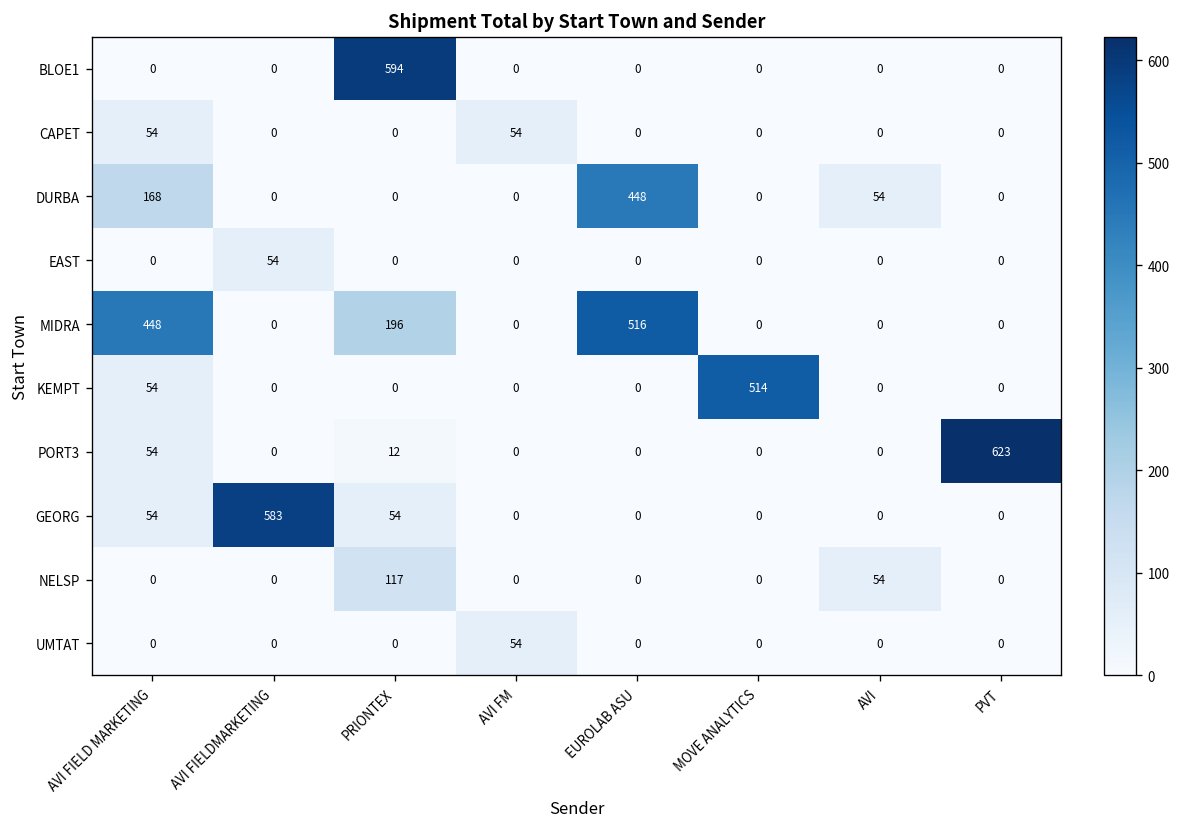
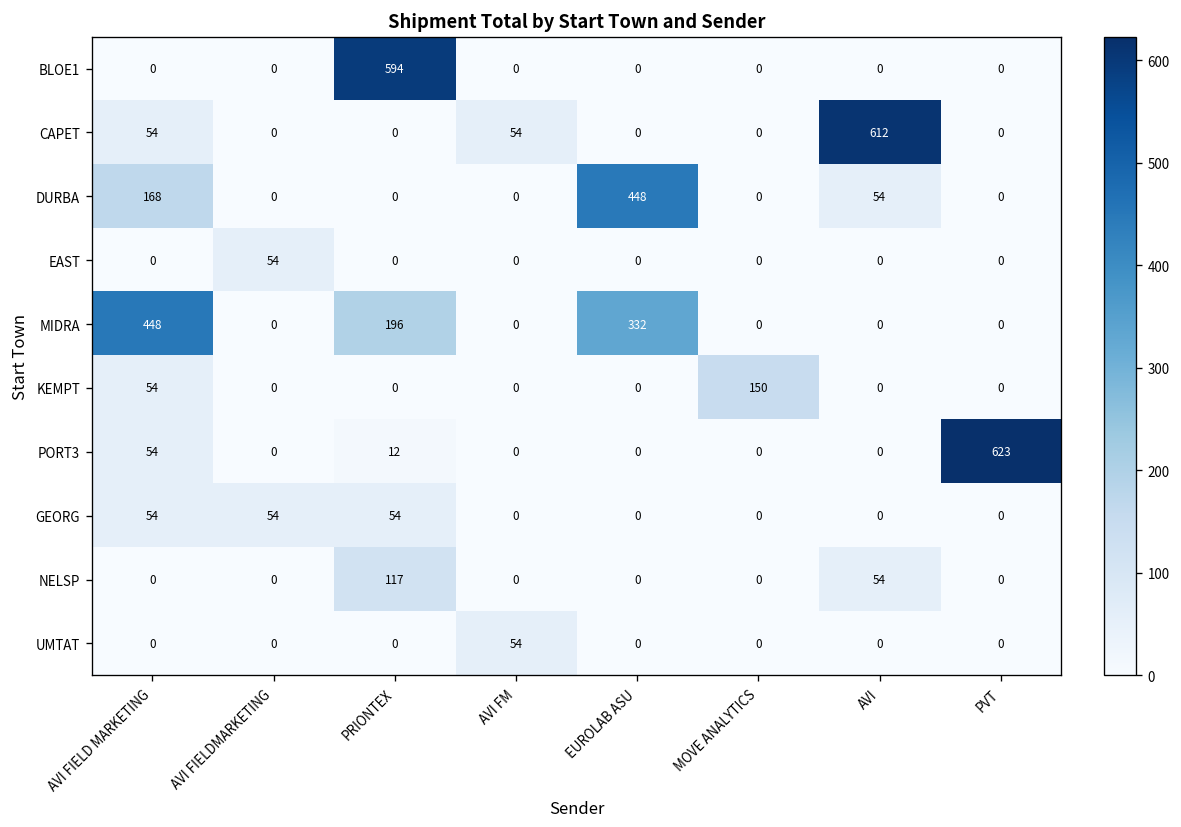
CAPET, AVI: 0 -> 612
MIDRA, EUROLAB ASU: 516 -> 332
KEMPT, MOVE ANALYTICS: 514 -> 150
GEORG, AVI FIELDMARKETING: 583 -> 54
